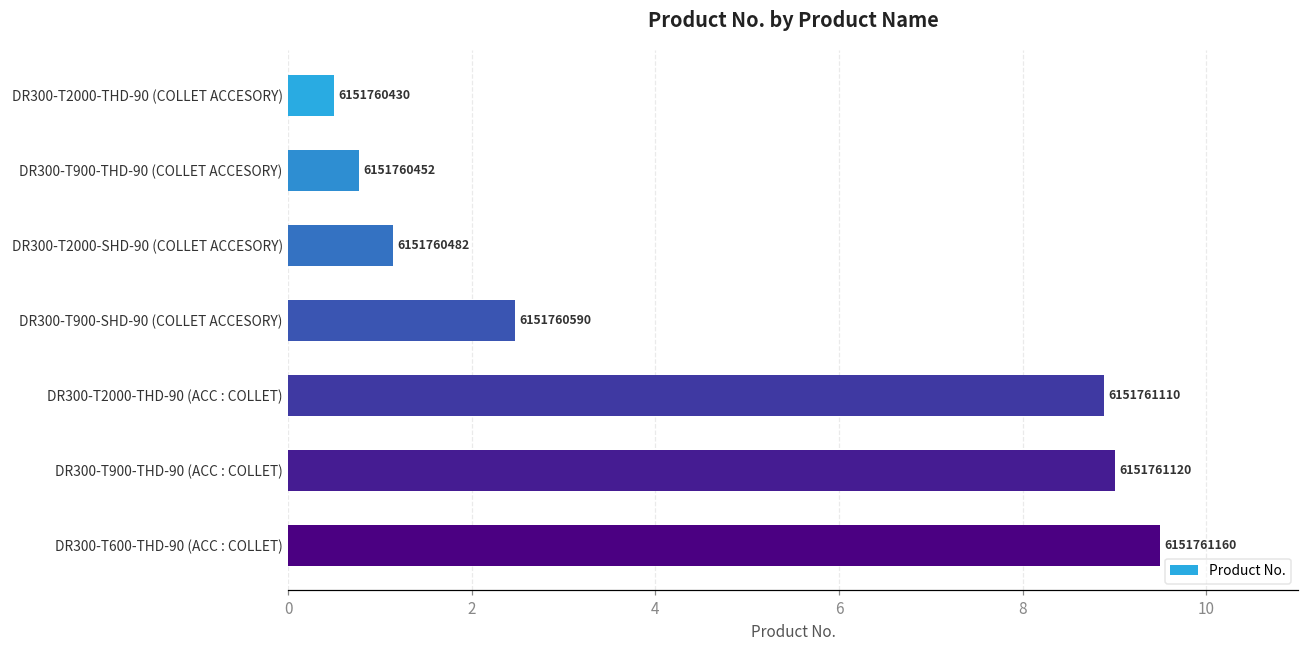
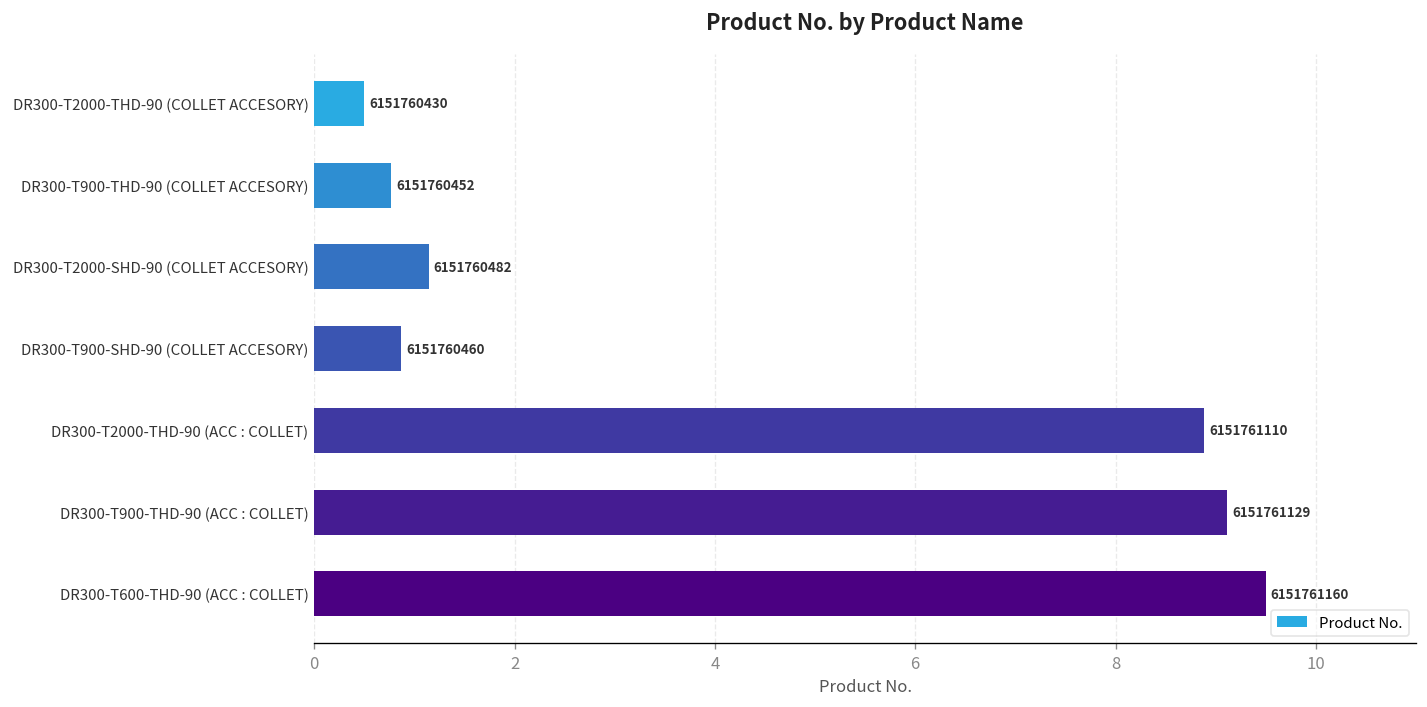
DR300-T900-SHD-90 (COLLET ACCESORY): 6151760590 -> 6151760460
DR300-T900-THD-90 (ACC : COLLET): 6151761120 -> 6151761129
